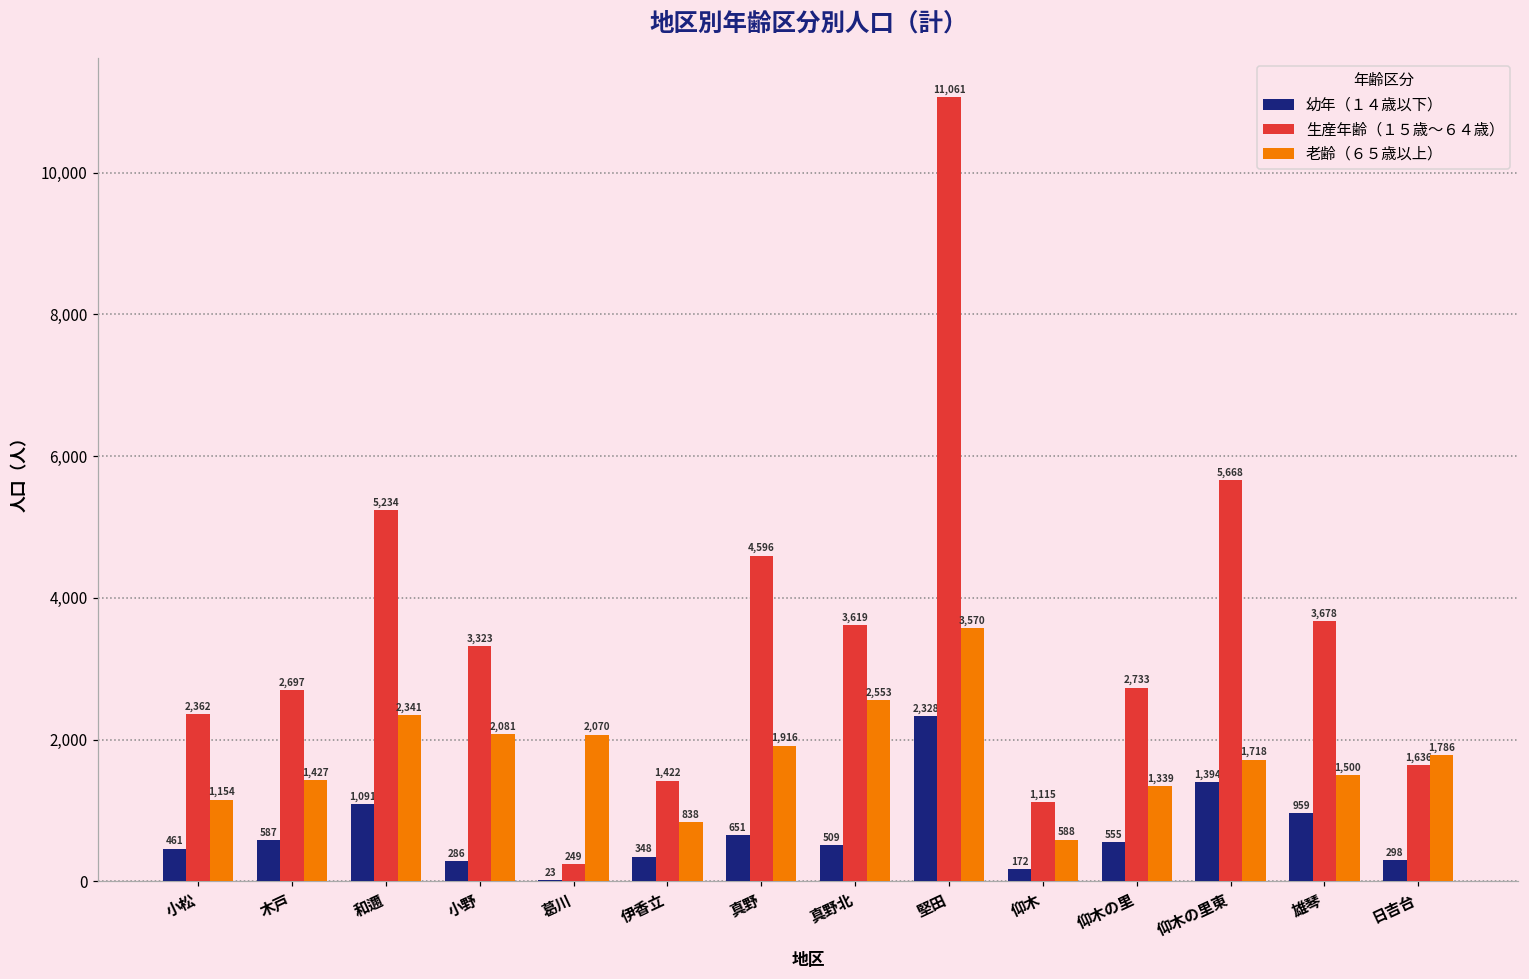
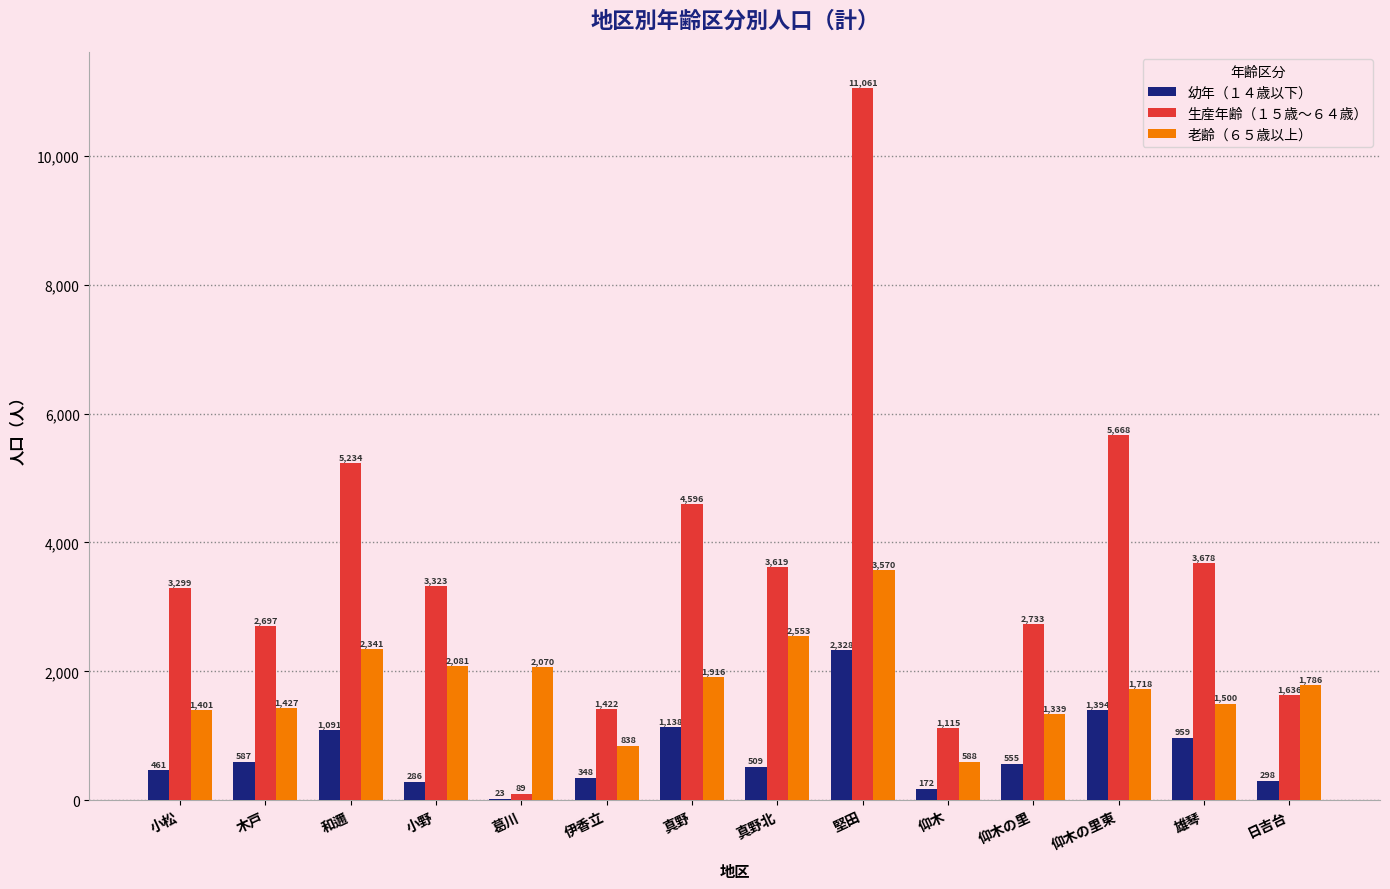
生産年齢（１５歳～６４歳）, 小松: 2,362 -> 3,299
老齢（６５歳以上）, 小松: 1,154 -> 1,401
生産年齢（１５歳～６４歳）, 葛川: 249 -> 89
幼年（１４歳以下）, 真野: 651 -> 1,138
